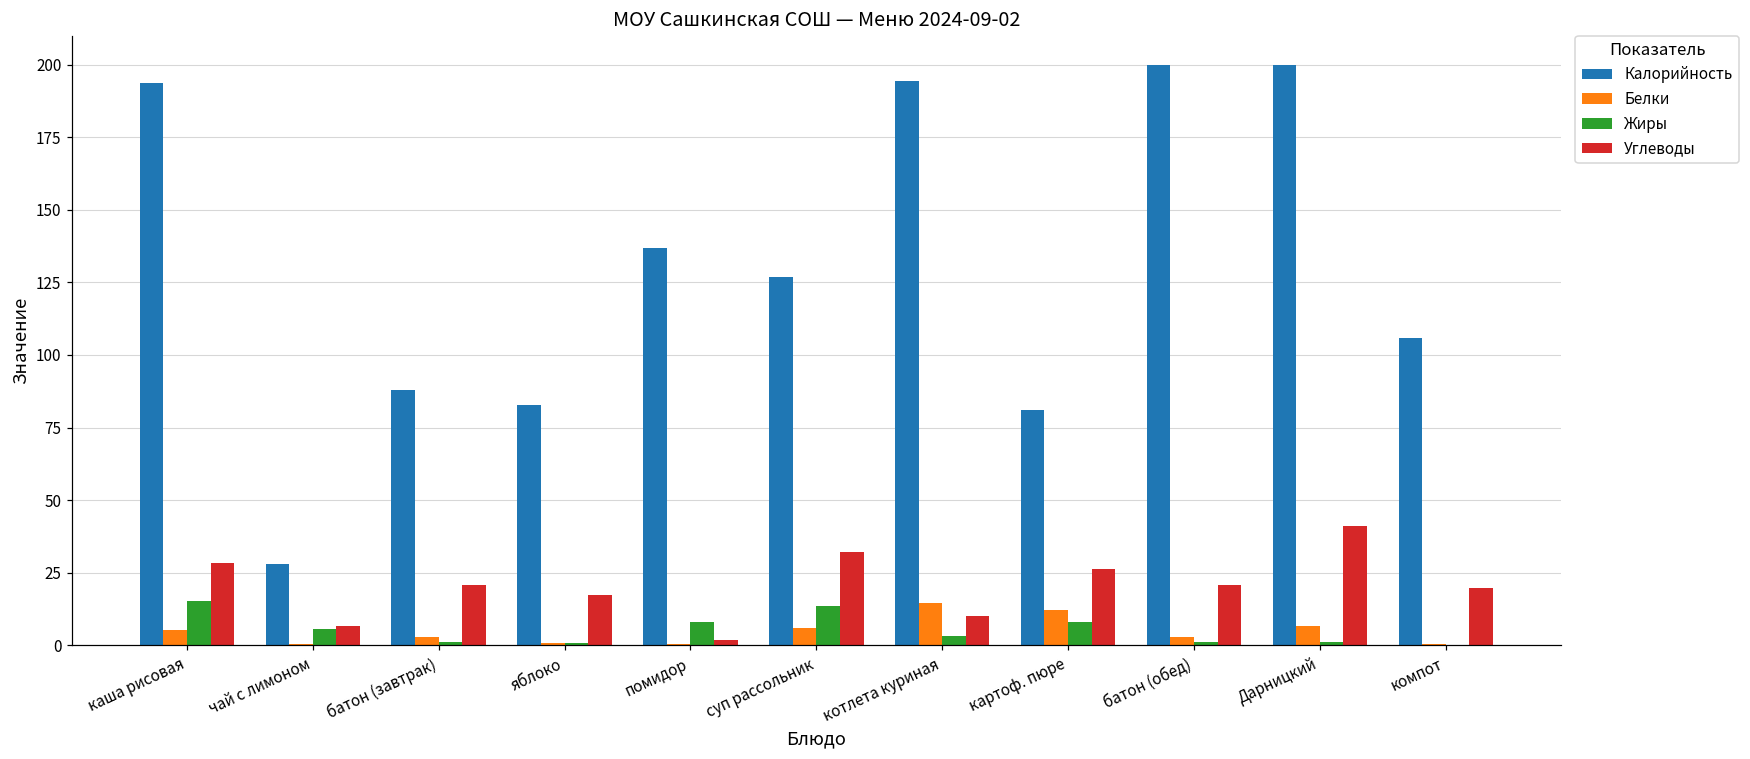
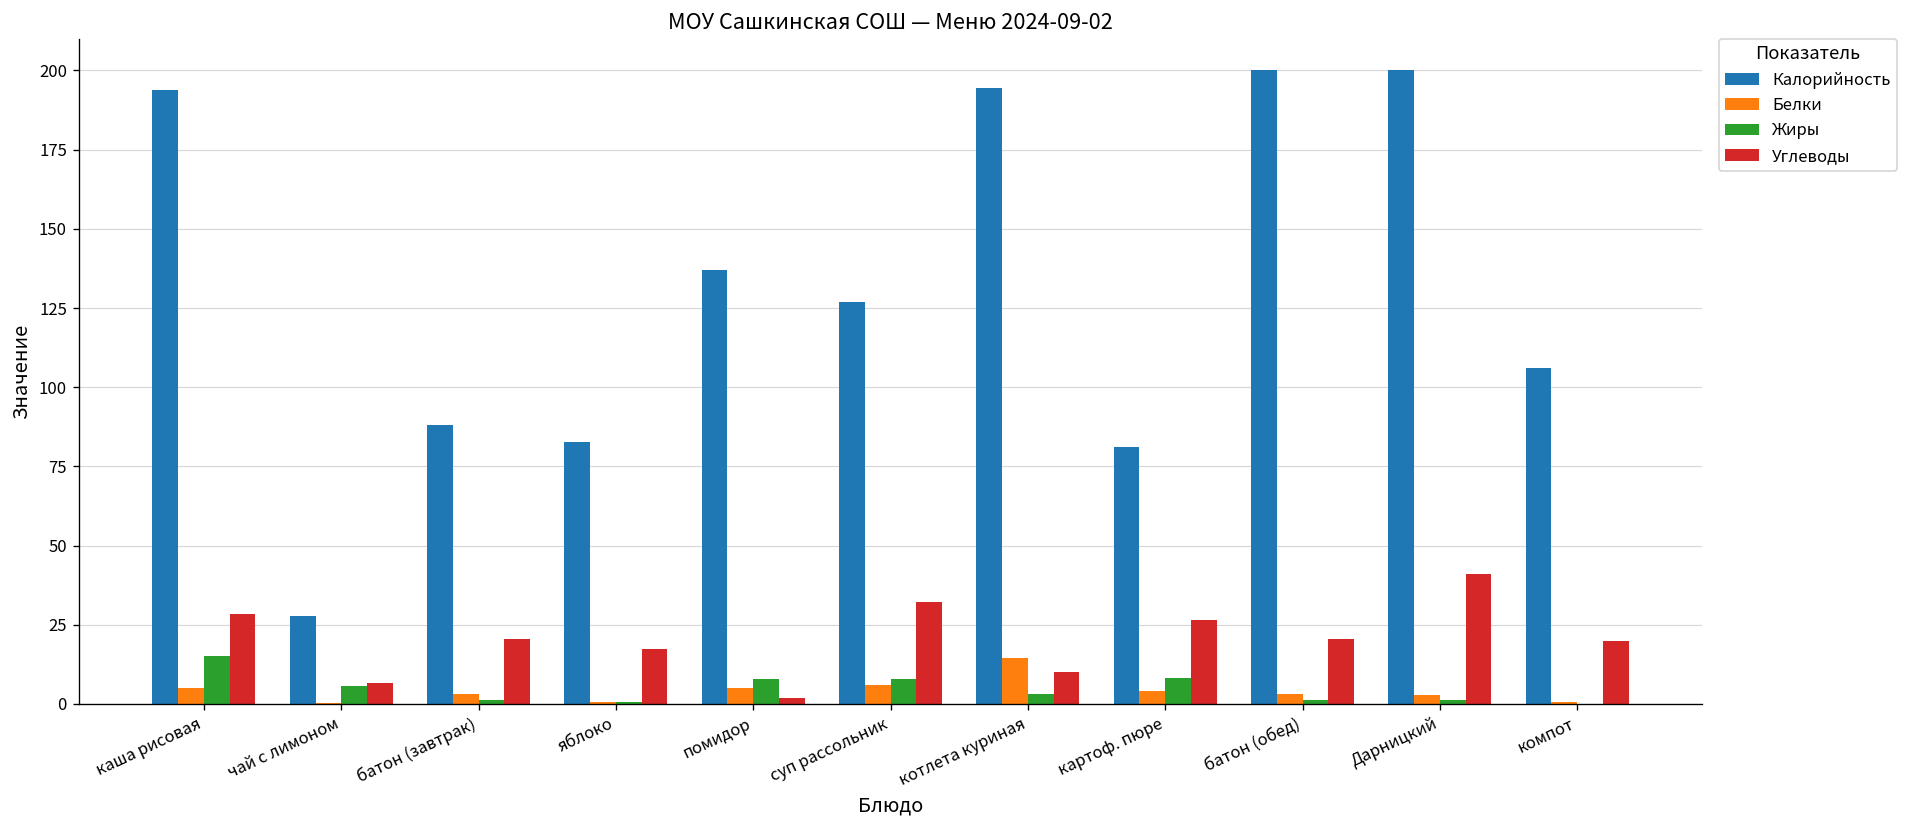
Белки, помидор: 0 -> 5
Жиры, суп рассольник: 13 -> 8
Белки, картоф. пюре: 12 -> 4
Белки, Дарницкий: 7 -> 3
